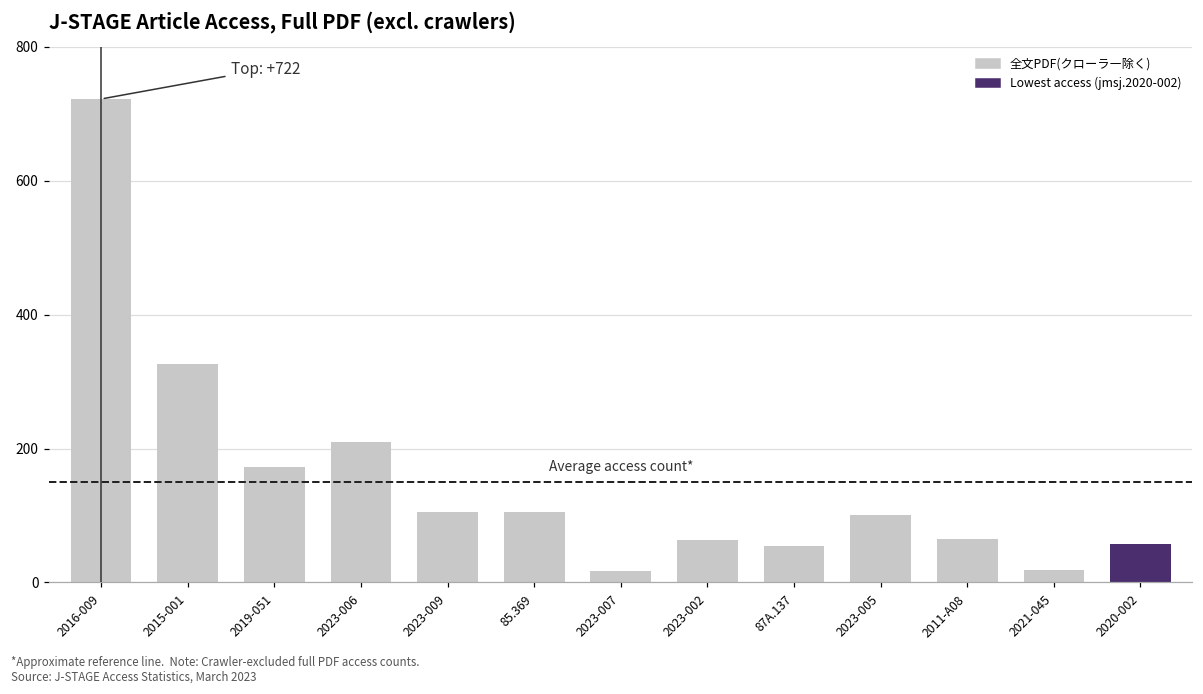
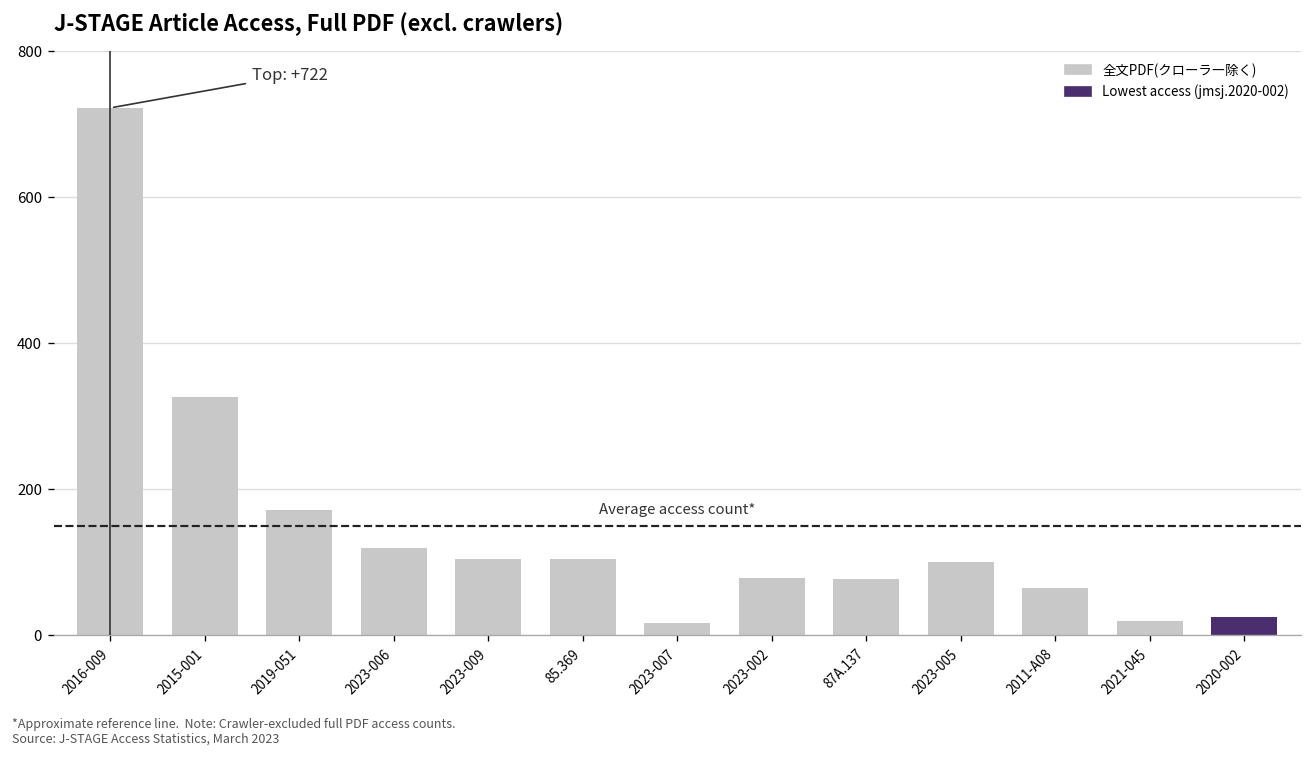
2023-006: 210 -> 120
2023-002: 60 -> 80
87A.137: 60 -> 80
2020-002: 60 -> 30
